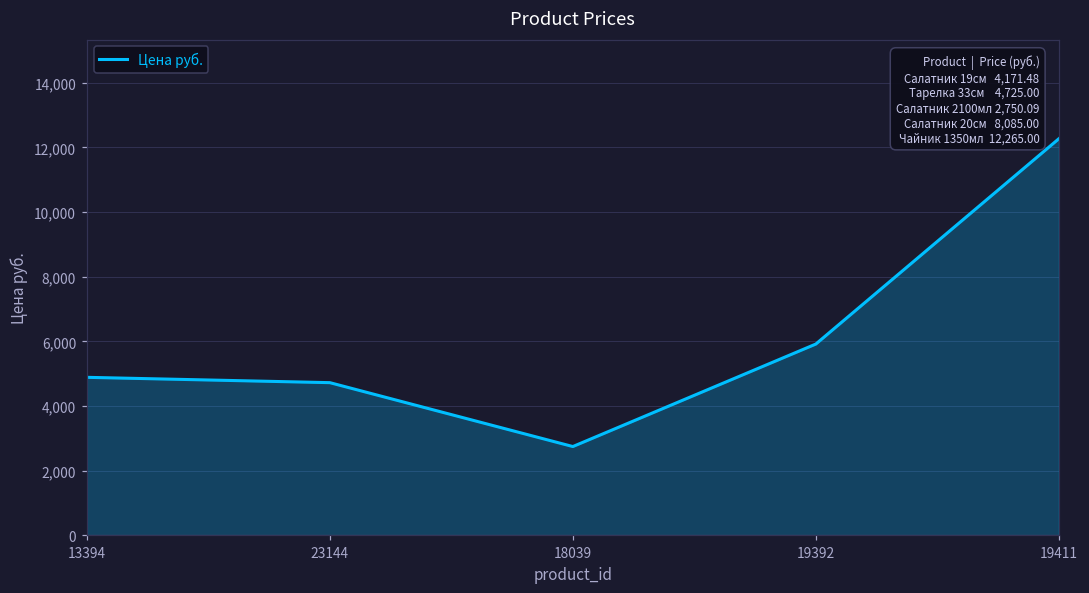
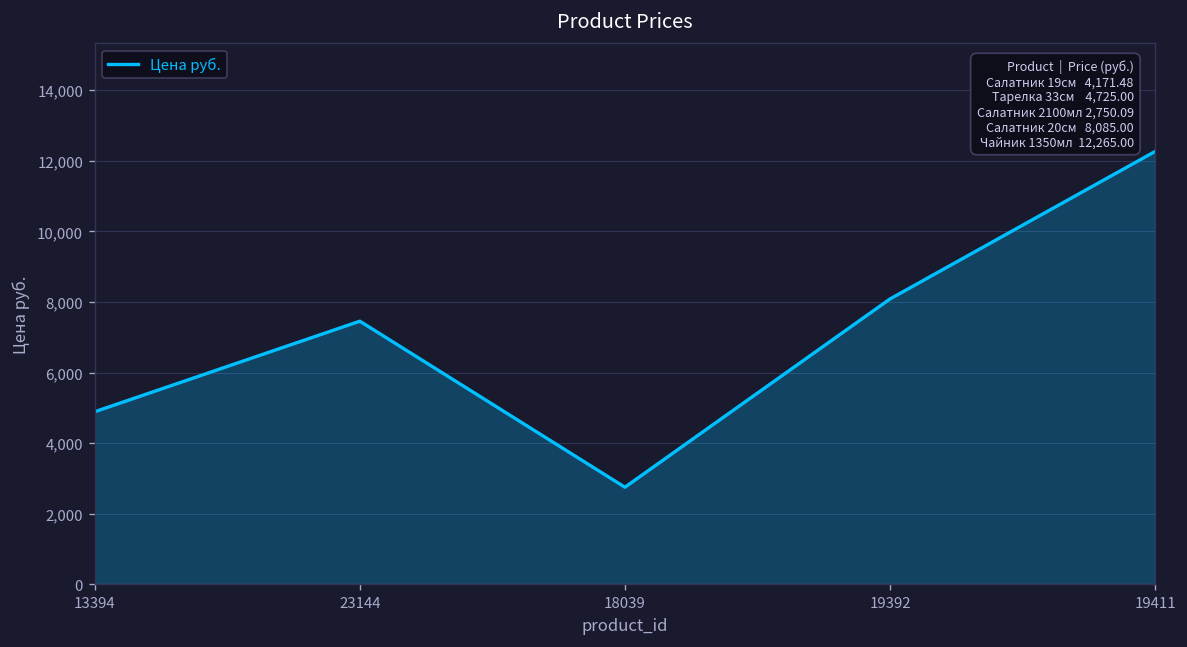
23144: 4,700 -> 7,500
19392: 5,900 -> 8,100
